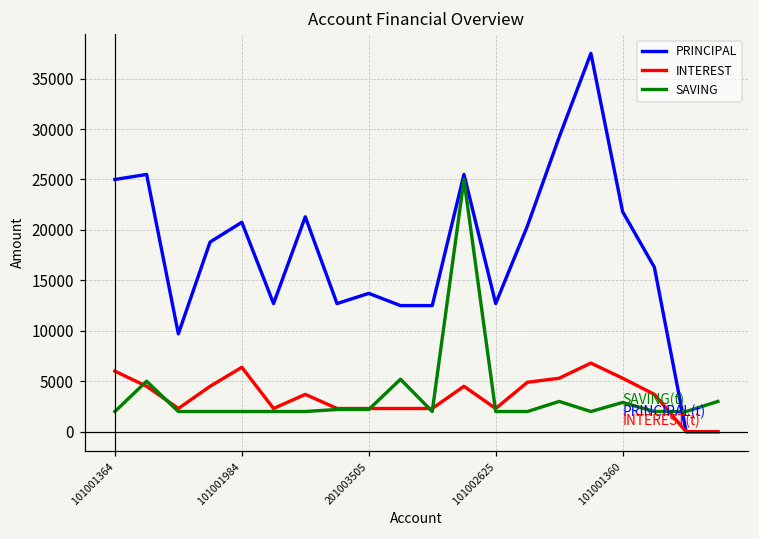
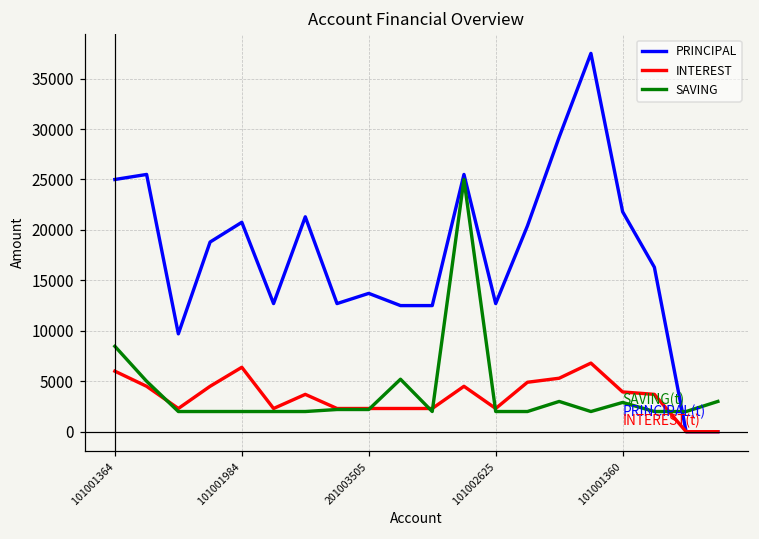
SAVING, 101001364: 2000 -> 8000
INTEREST, 101001360: 5000 -> 4000
